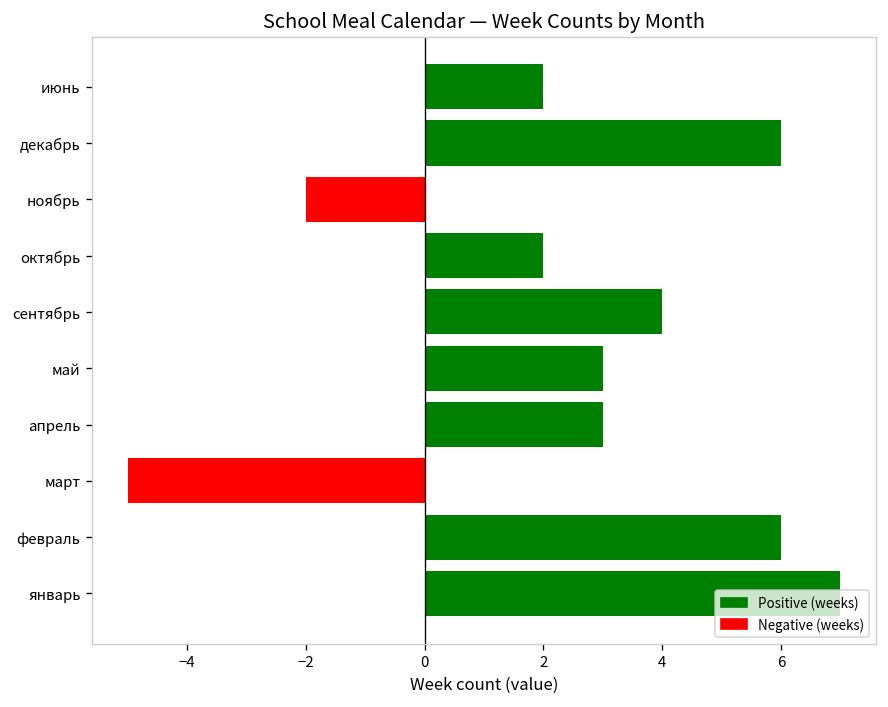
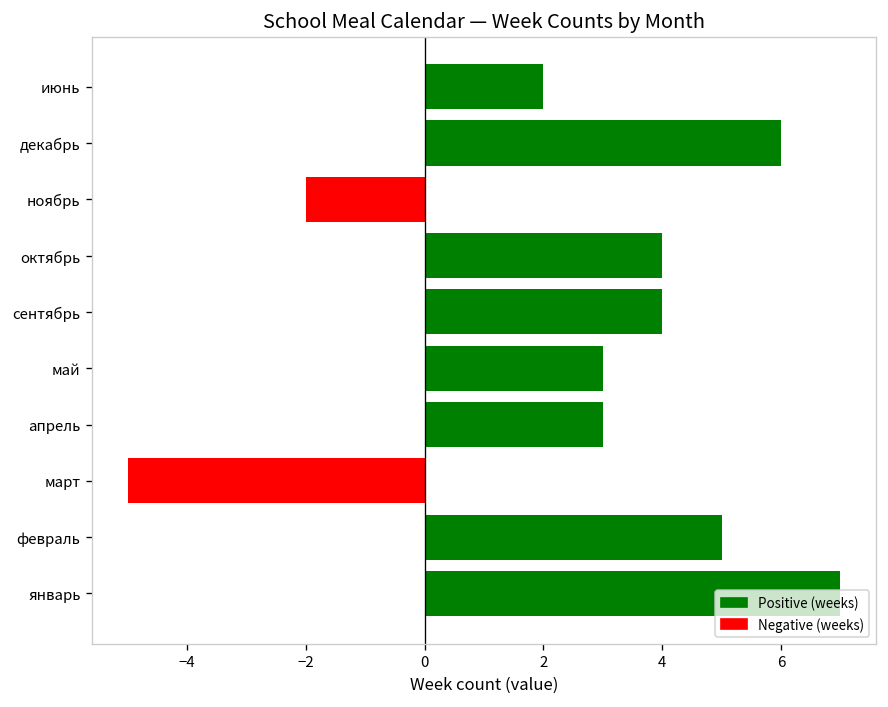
октябрь: 2 -> 4
февраль: 6 -> 5
